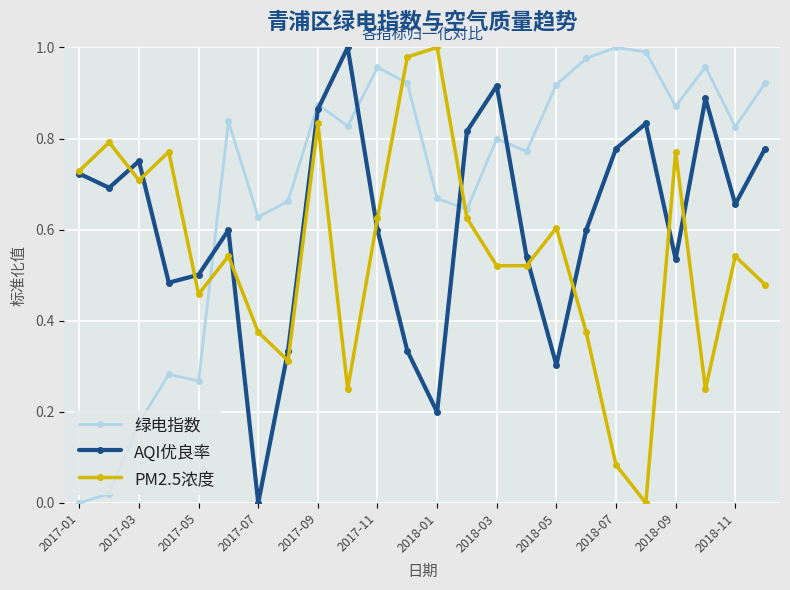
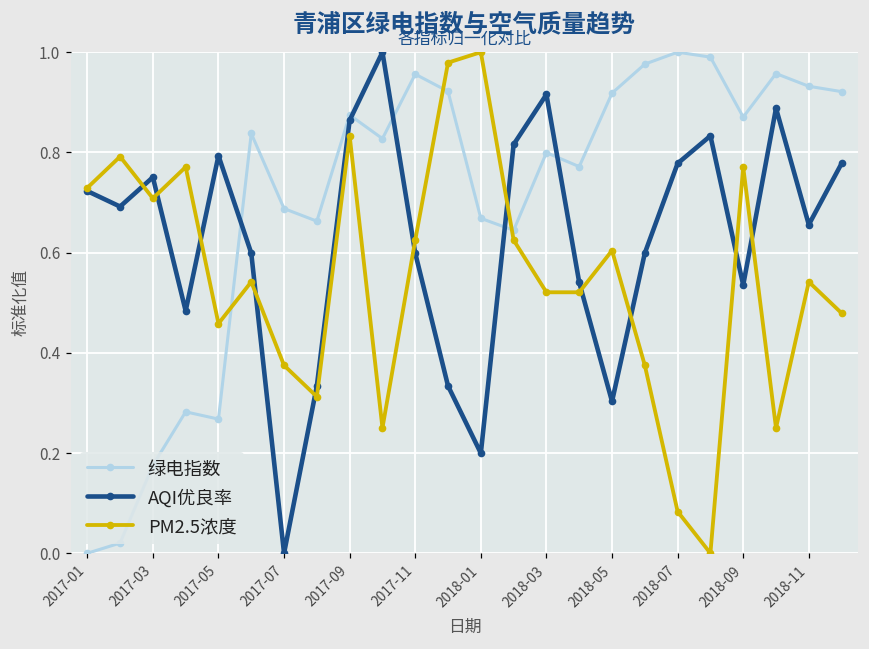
AQI优良率, 2017-05: 0.50 -> 0.79
绿电指数, 2017-07: 0.63 -> 0.69
绿电指数, 2018-11: 0.83 -> 0.93
